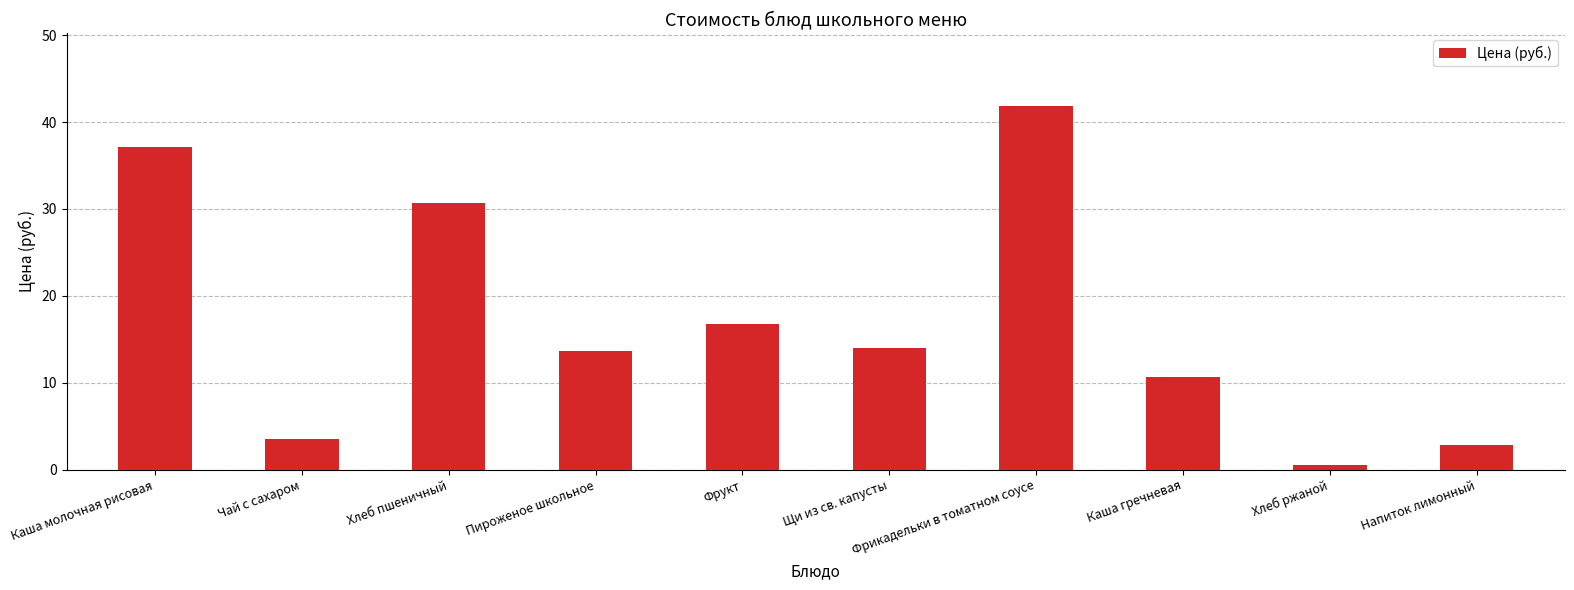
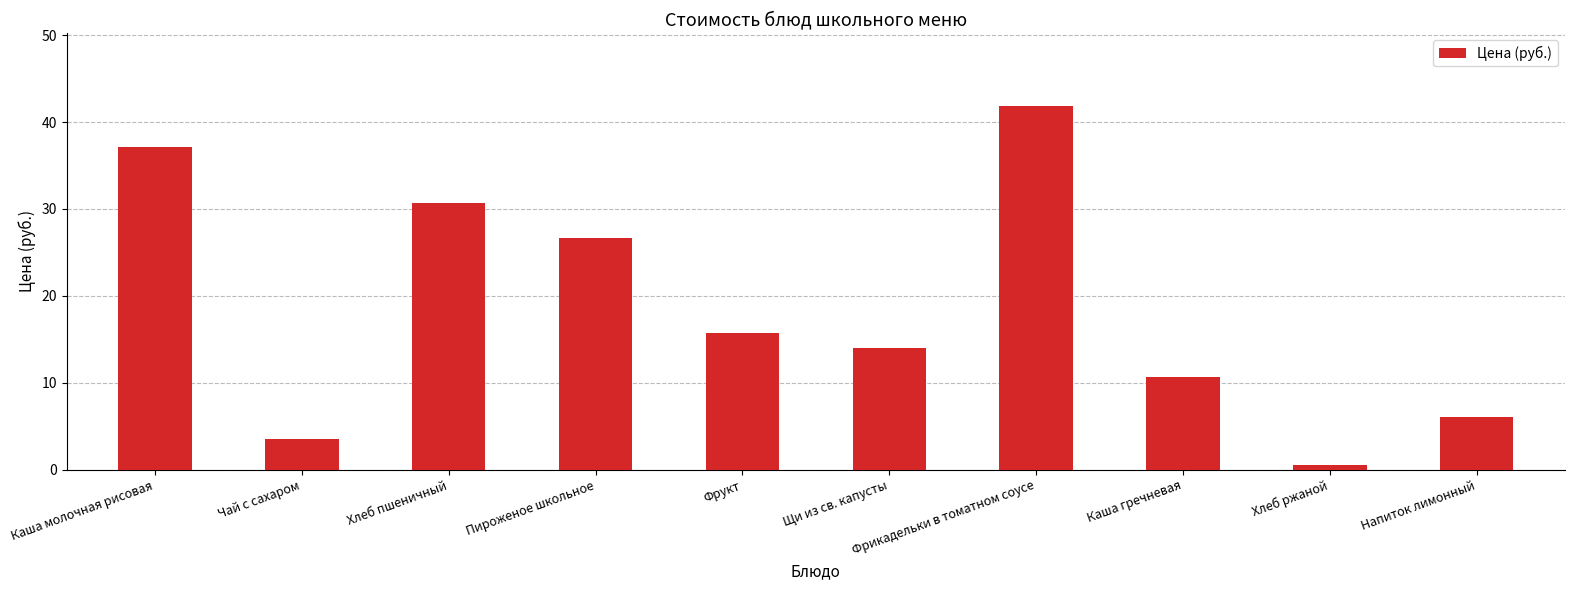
Пироженое школьное: 14 -> 27
Фрукт: 17 -> 16
Напиток лимонный: 3 -> 6
